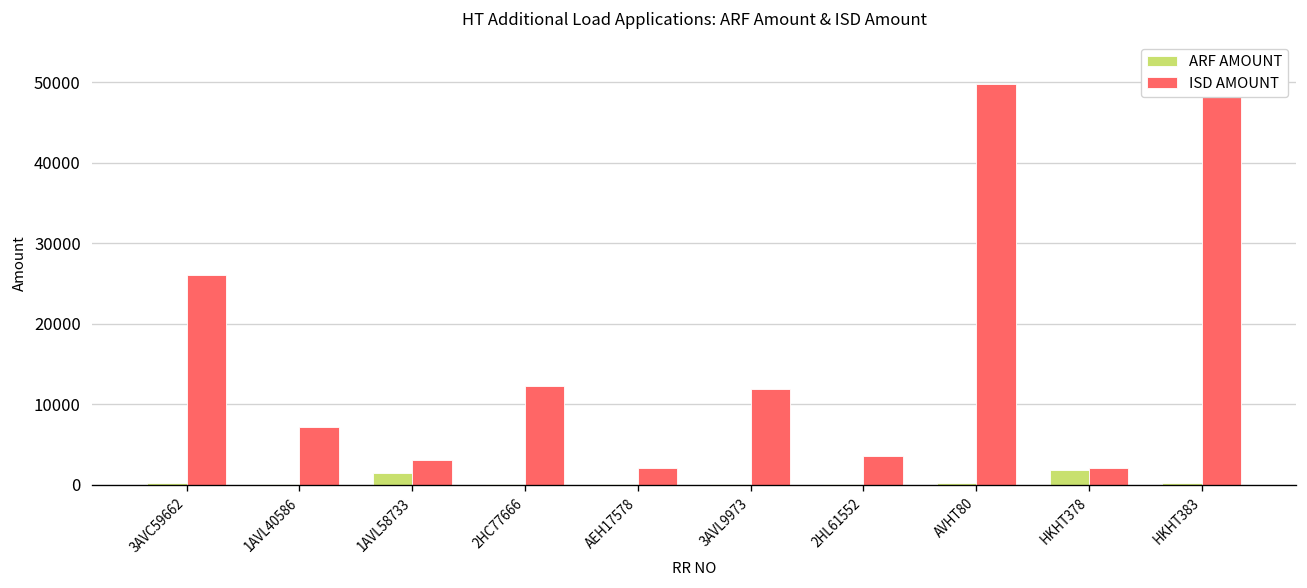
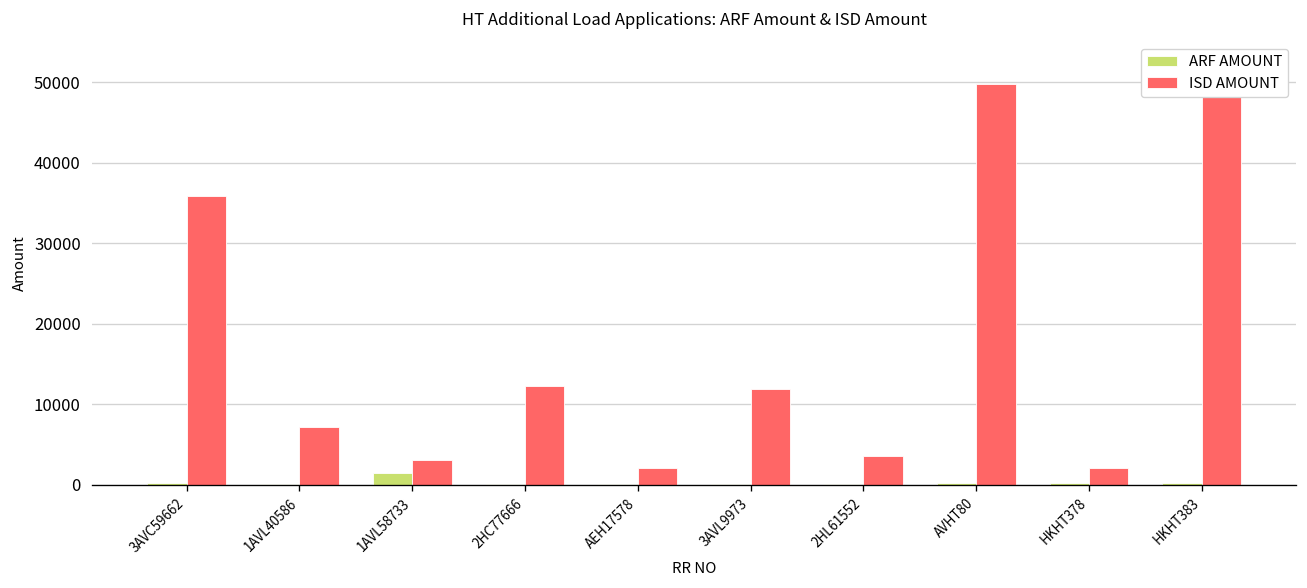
ISD AMOUNT, 3AVC59662: 26000 -> 36000
ARF AMOUNT, HKHT378: 2000 -> 0
